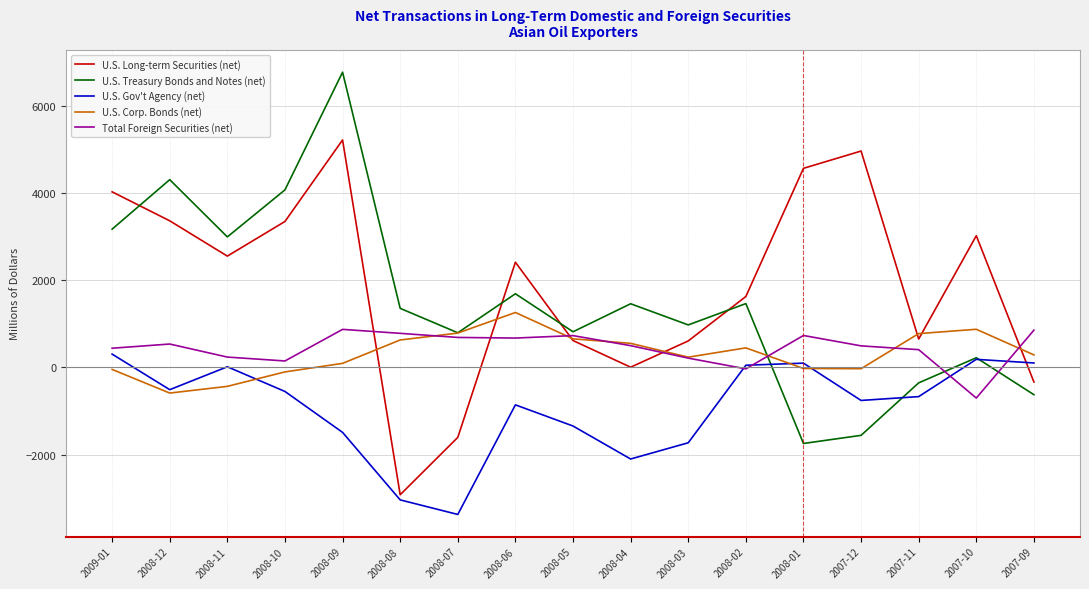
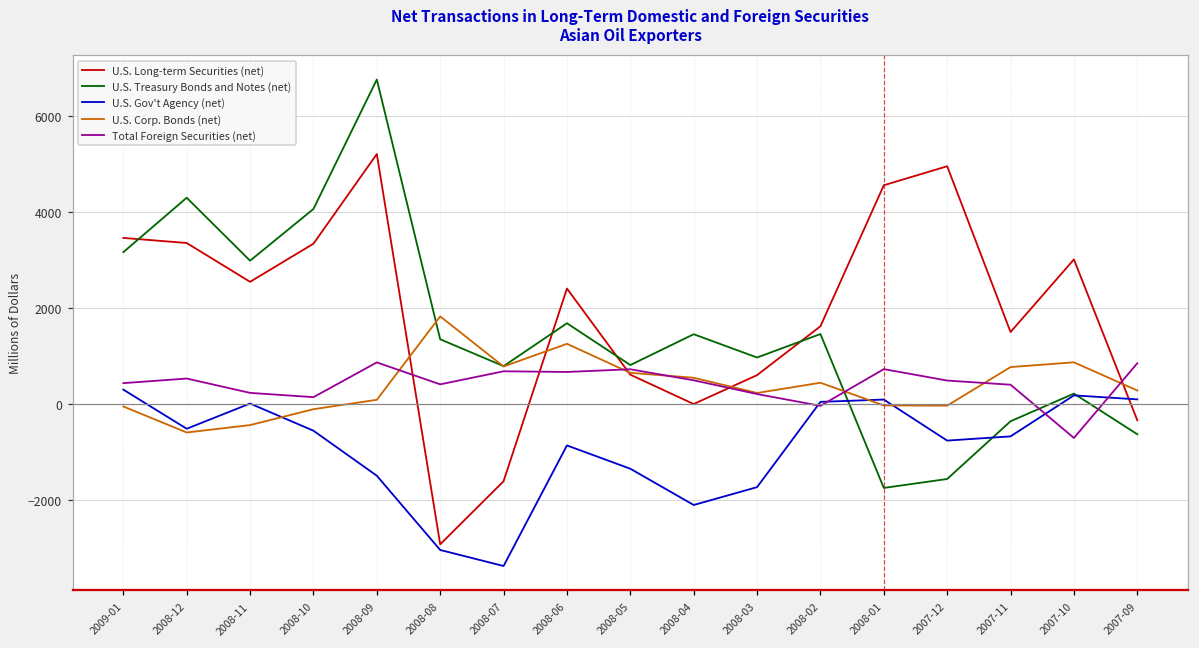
U.S. Long-term Securities (net), 2009-01: 4000 -> 3500
U.S. Corp. Bonds (net), 2008-08: 600 -> 1800
Total Foreign Securities (net), 2008-08: 800 -> 400
U.S. Long-term Securities (net), 2007-11: 700 -> 1500
